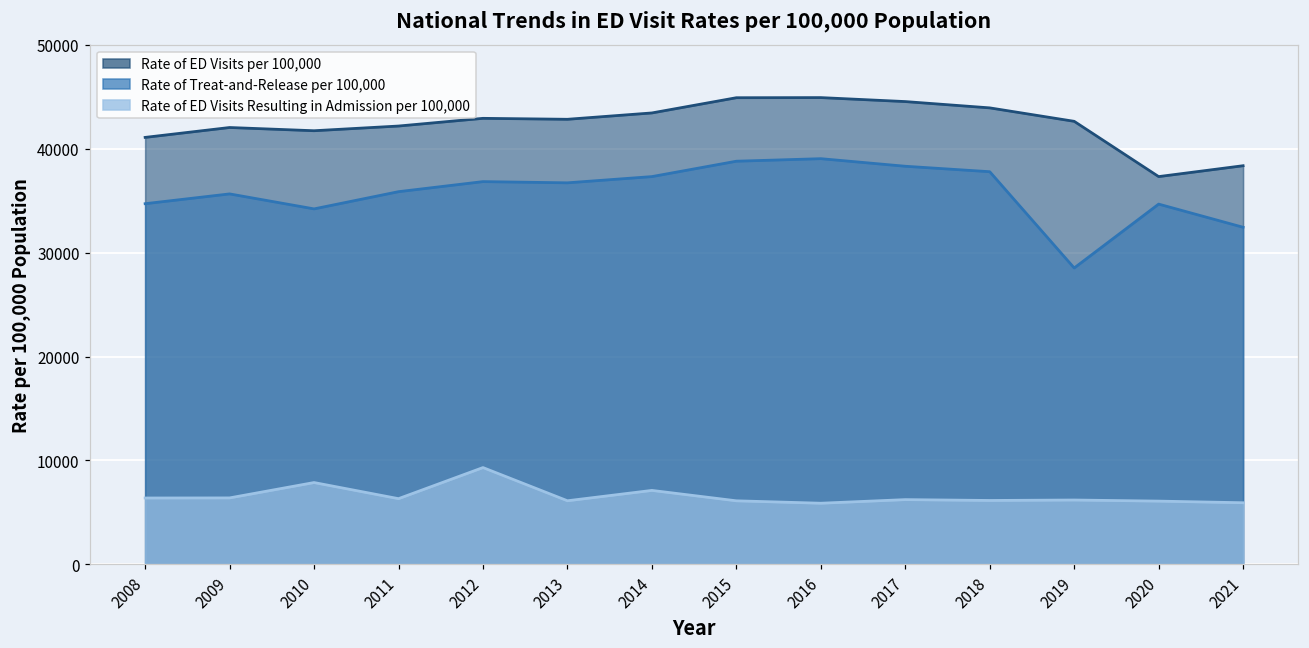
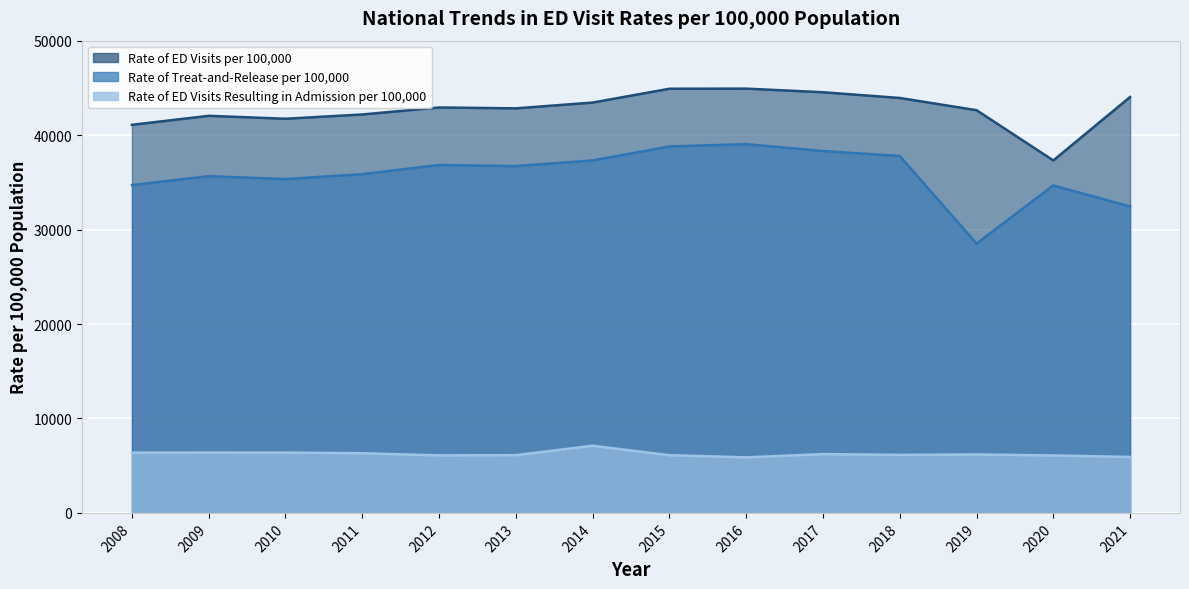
Rate of Treat-and-Release per 100,000, 2010: 34000 -> 35000
Rate of ED Visits Resulting in Admission per 100,000, 2010: 8000 -> 6000
Rate of ED Visits Resulting in Admission per 100,000, 2012: 9000 -> 6000
Rate of ED Visits per 100,000, 2021: 38000 -> 44000
